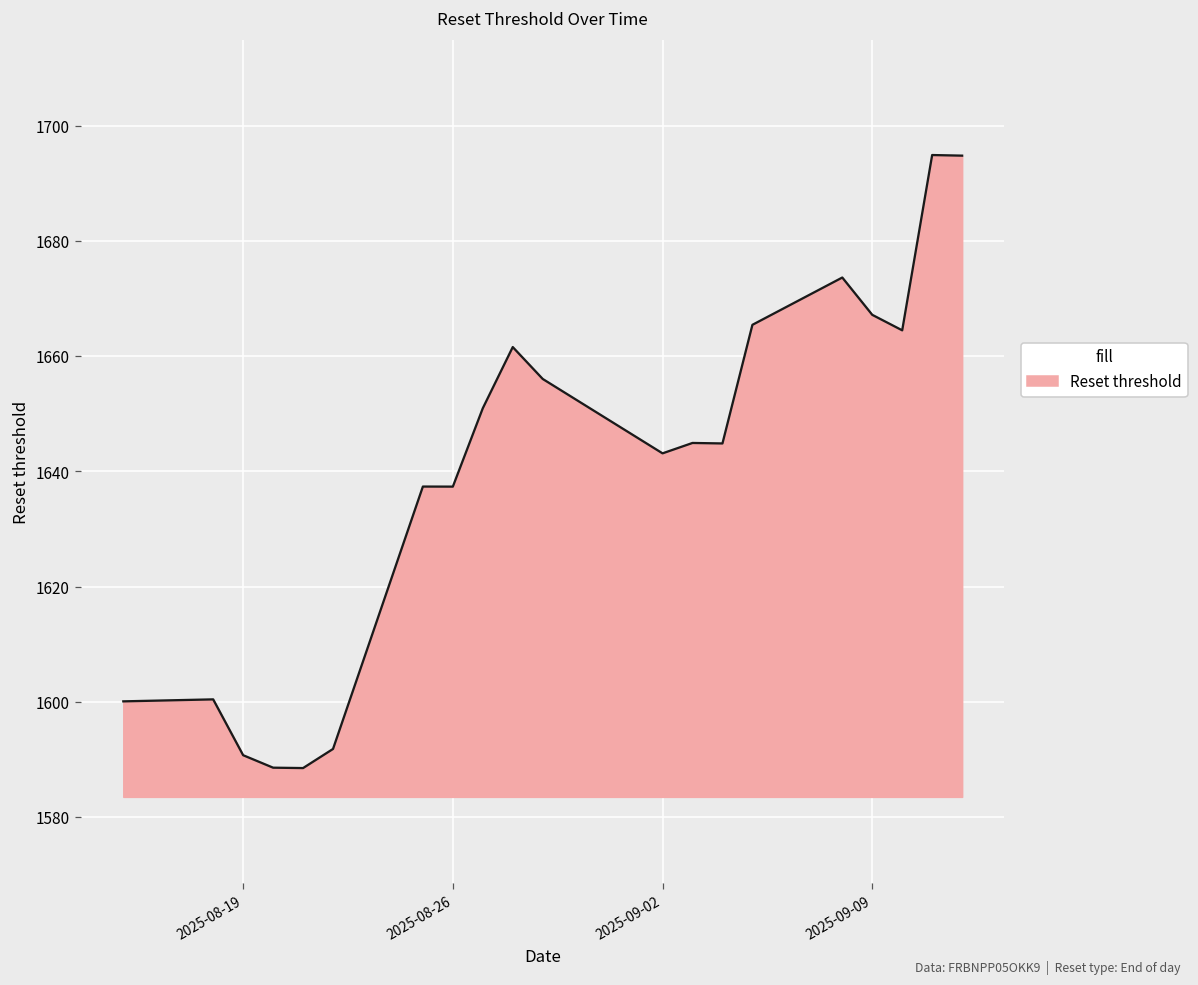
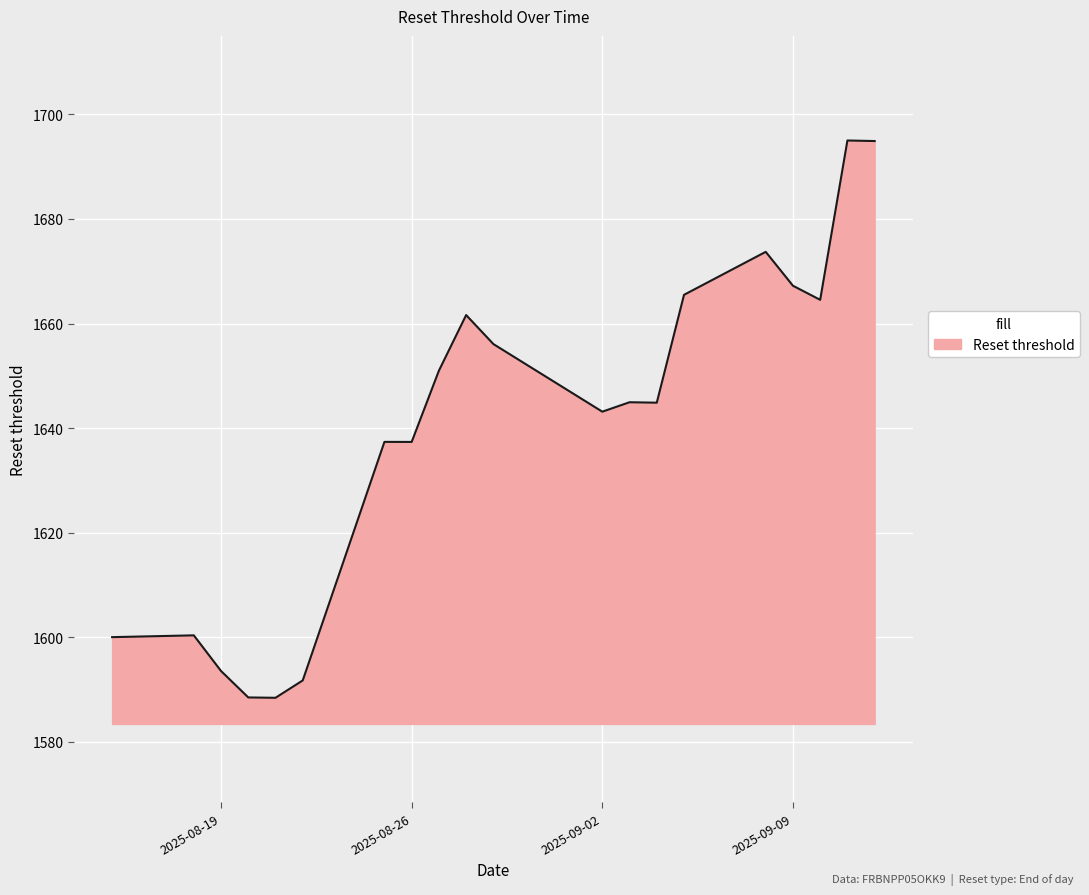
2025-08-19: 1591 -> 1594
